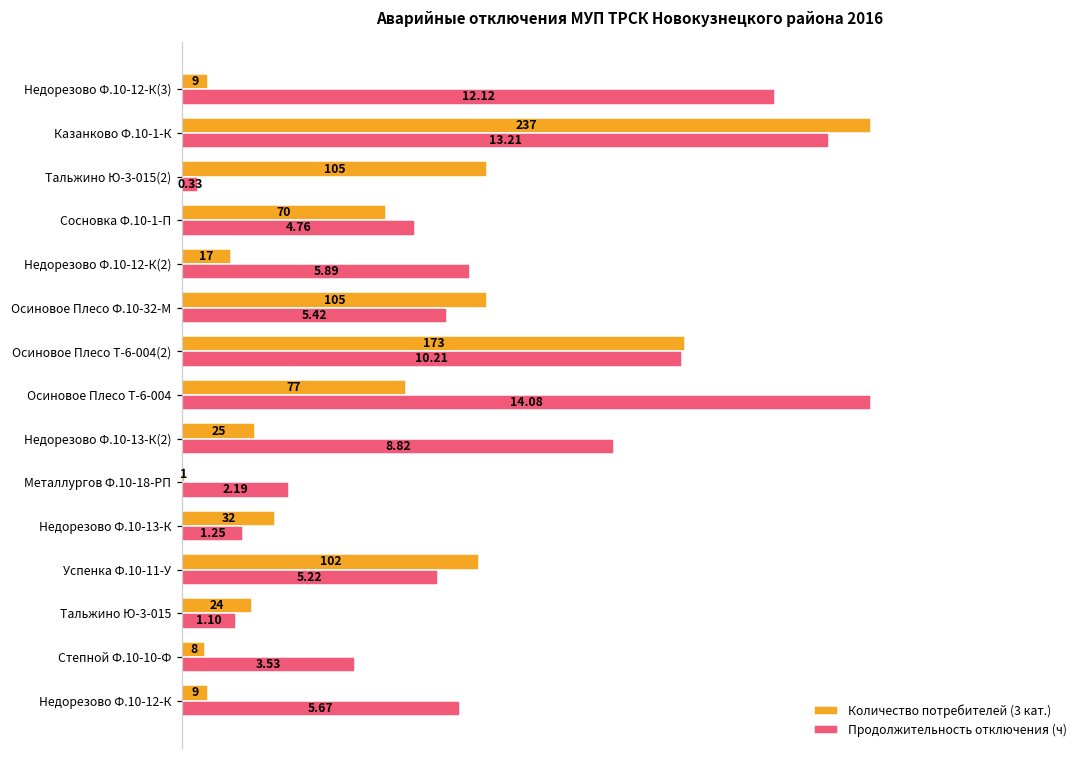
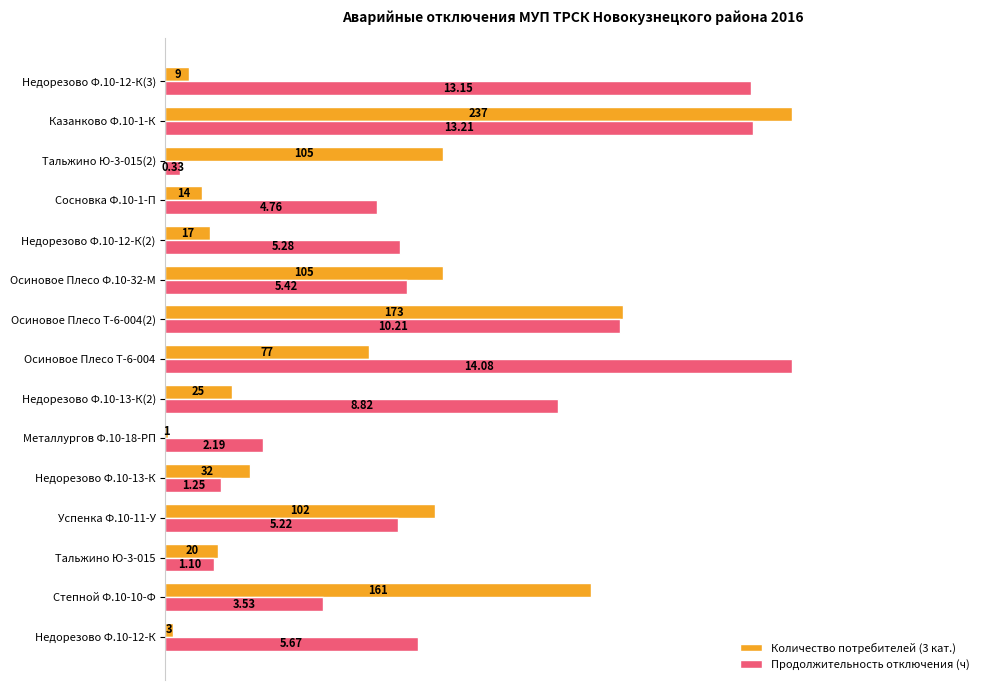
Продолжительность отключения (ч), Недорезово Ф.10-12-К(3): 12.12 -> 13.15
Количество потребителей (3 кат.), Сосновка Ф.10-1-П: 70 -> 14
Продолжительность отключения (ч), Недорезово Ф.10-12-К(2): 5.89 -> 5.28
Количество потребителей (3 кат.), Тальжино Ю-3-015: 24 -> 20
Количество потребителей (3 кат.), Степной Ф.10-10-Ф: 8 -> 161
Количество потребителей (3 кат.), Недорезово Ф.10-12-К: 9 -> 3
